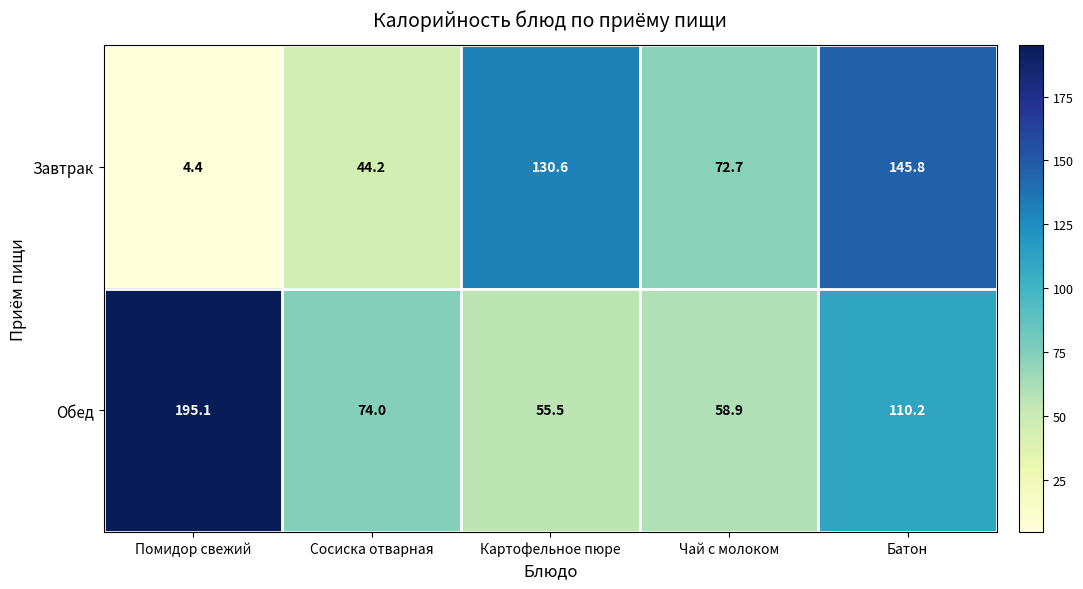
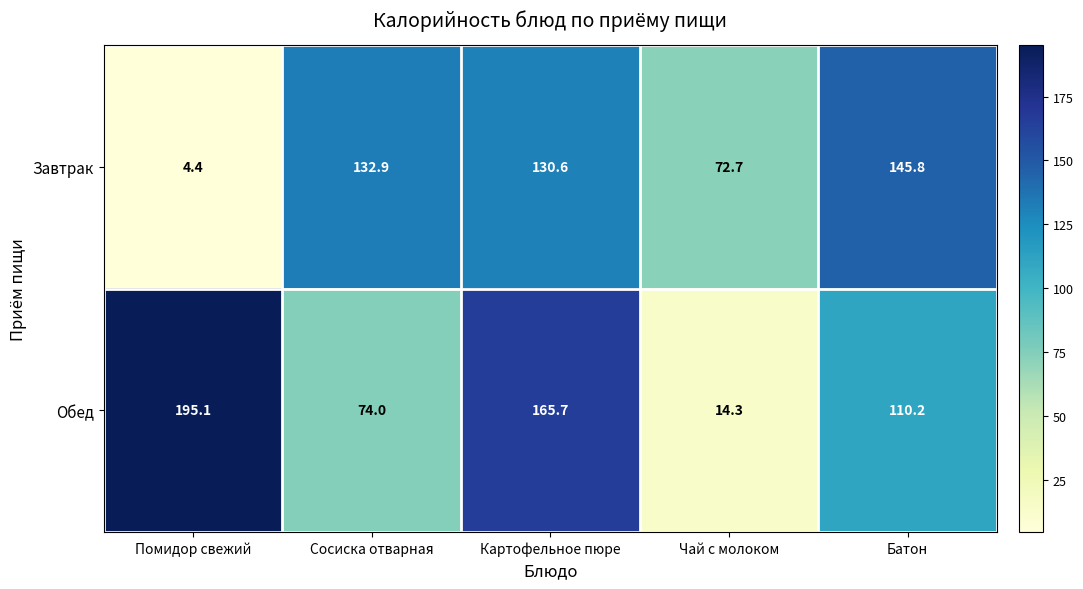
Завтрак, Сосиска отварная: 44.2 -> 132.9
Обед, Картофельное пюре: 55.5 -> 165.7
Обед, Чай с молоком: 58.9 -> 14.3
